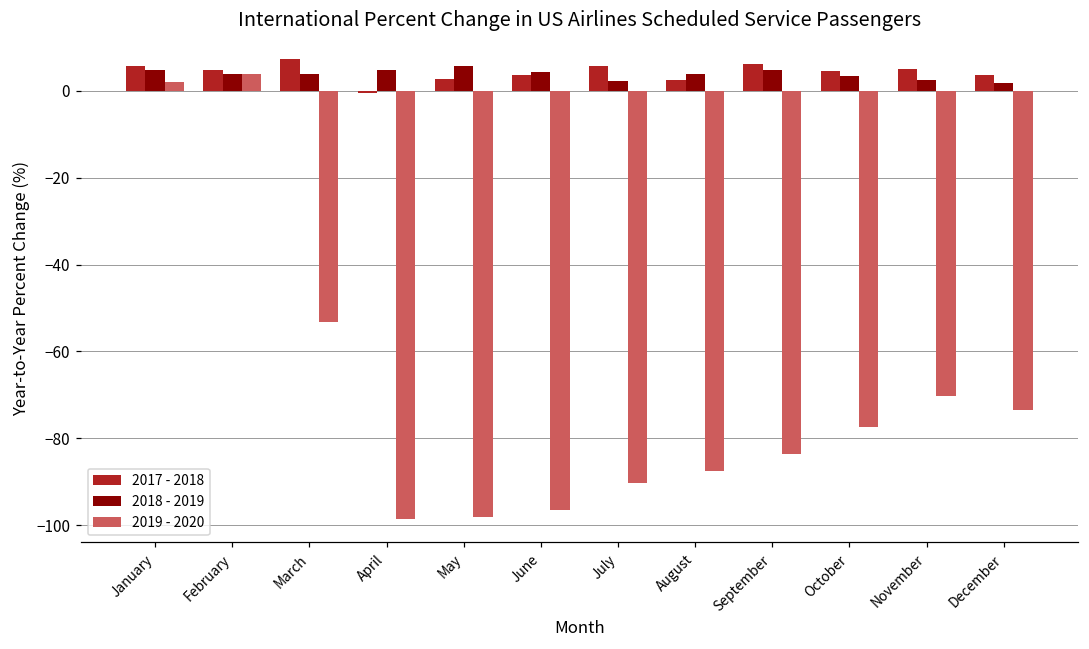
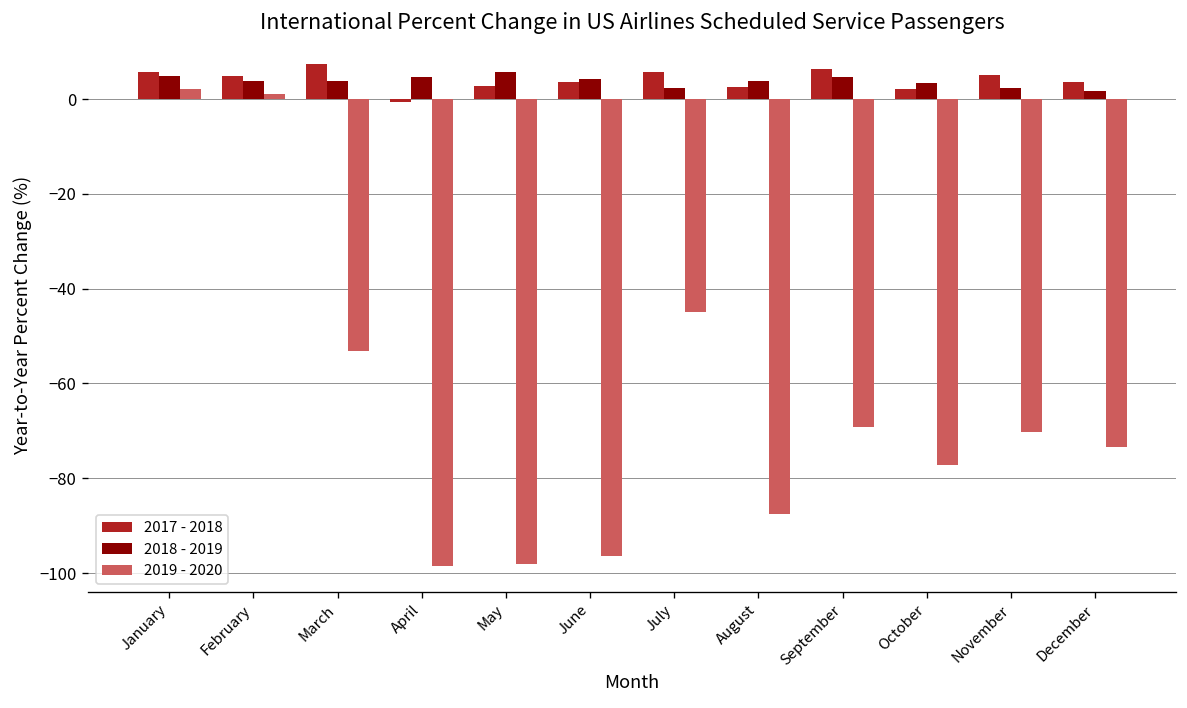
2019 - 2020, February: 4 -> 1
2019 - 2020, July: -90 -> -45
2019 - 2020, September: -84 -> -69
2017 - 2018, October: 5 -> 2
